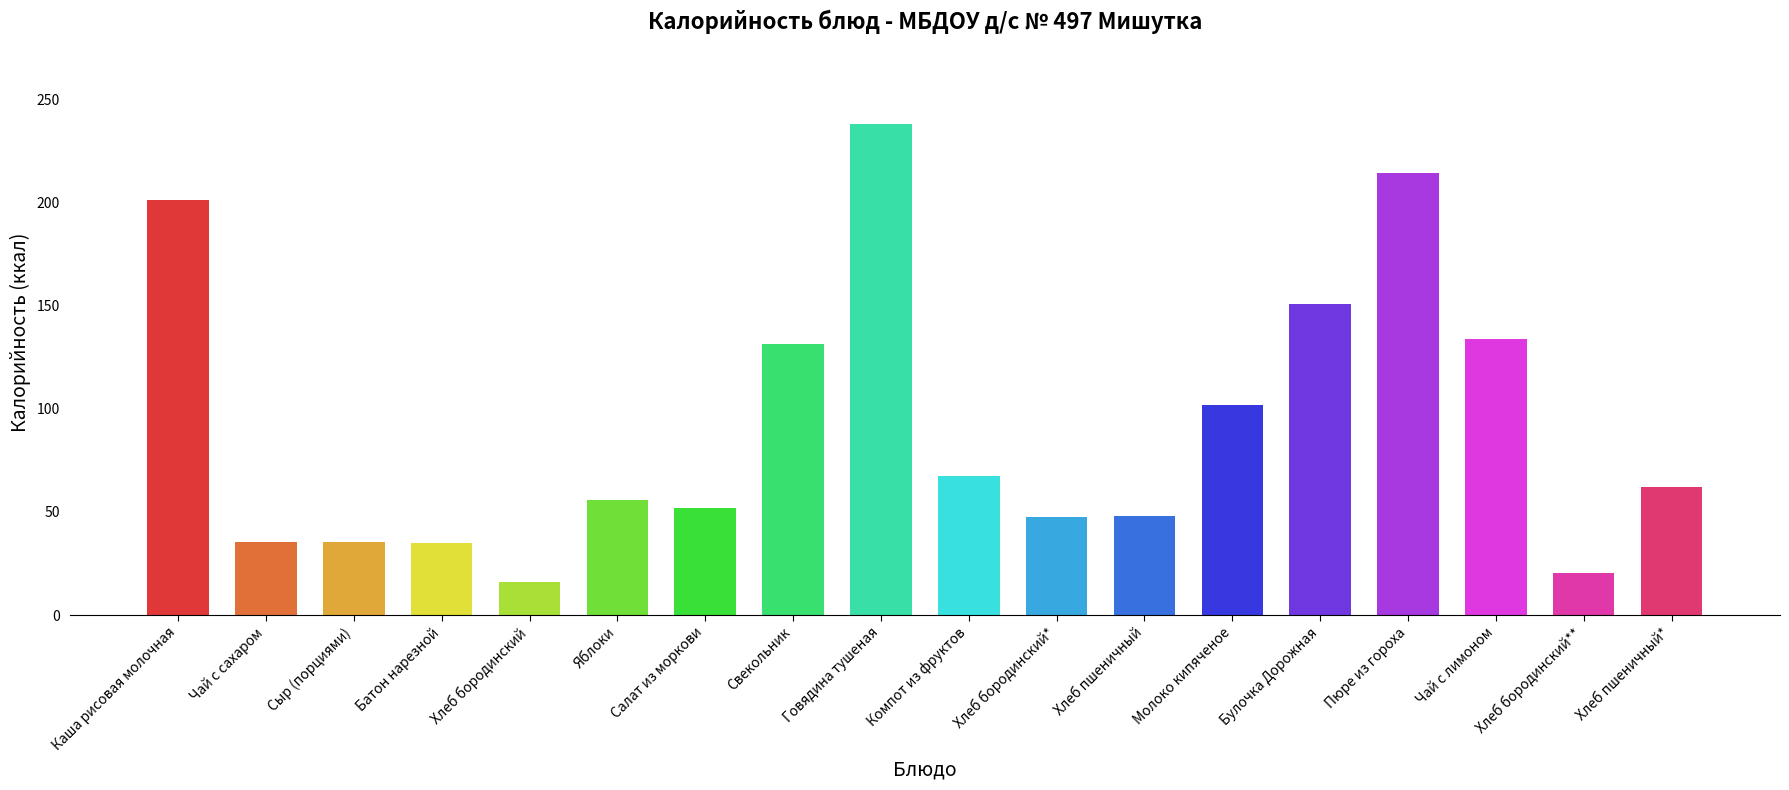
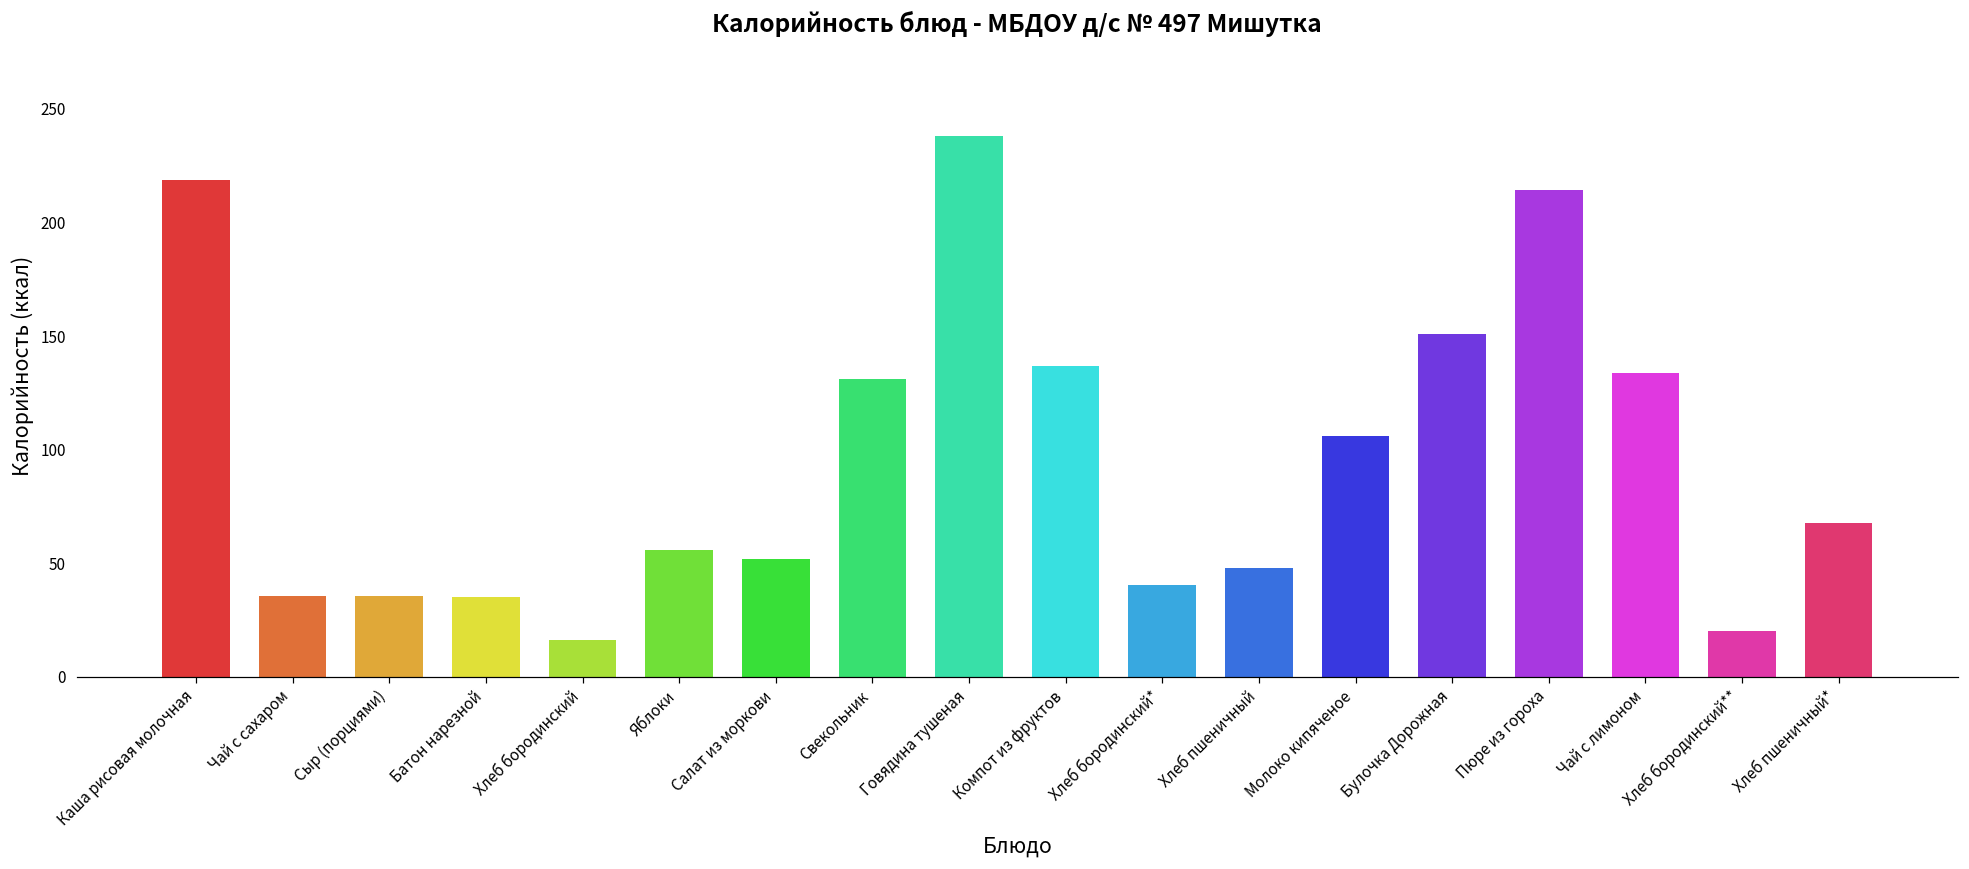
Каша рисовая молочная: 201 -> 219
Компот из фруктов: 67 -> 137
Хлеб бородинский*: 48 -> 40
Молоко кипяченое: 102 -> 106
Хлеб пшеничный*: 62 -> 68
